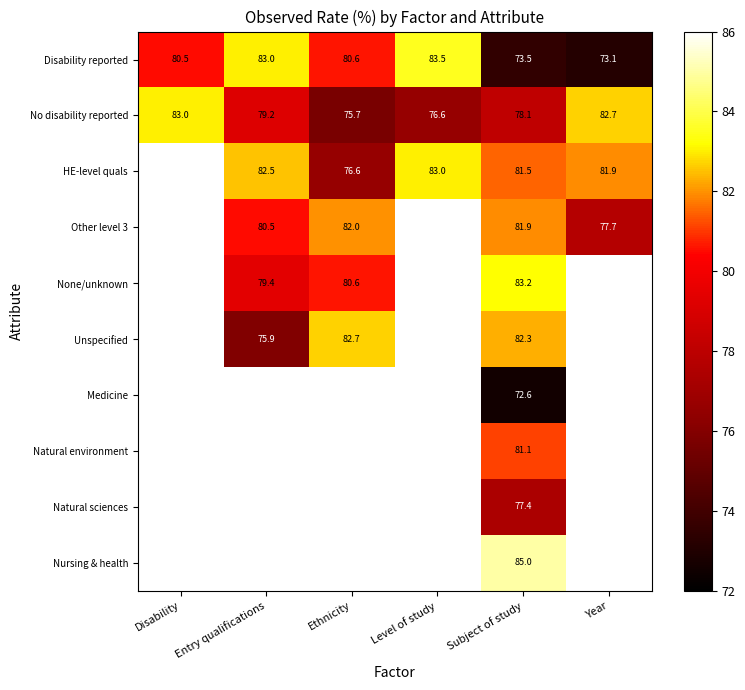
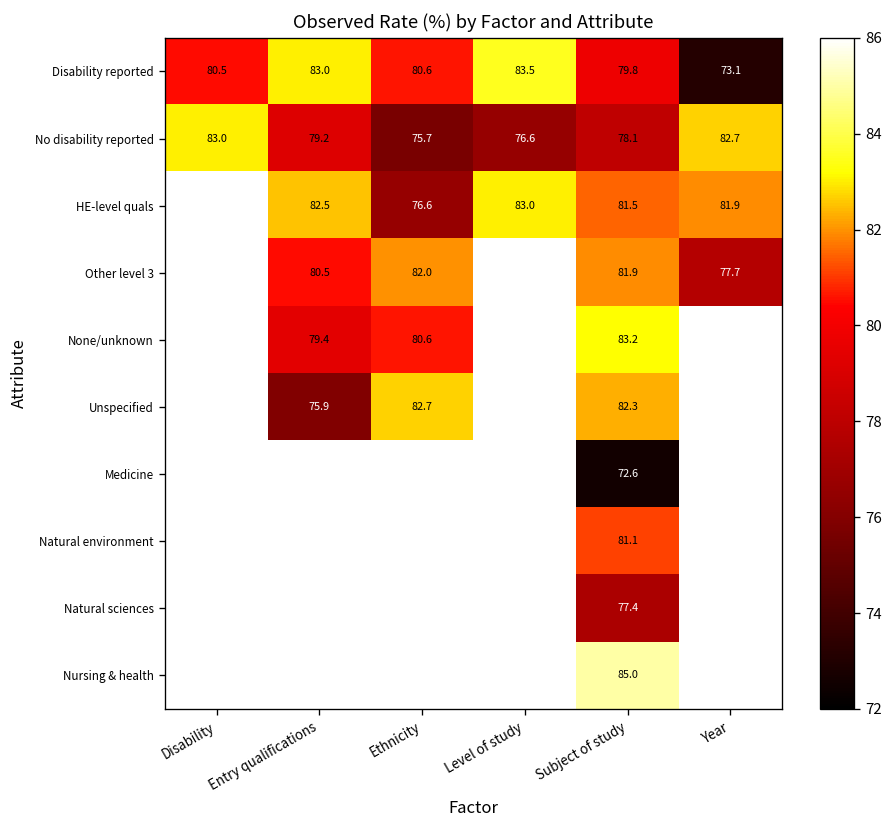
Disability reported, Subject of study: 73.5 -> 79.8
